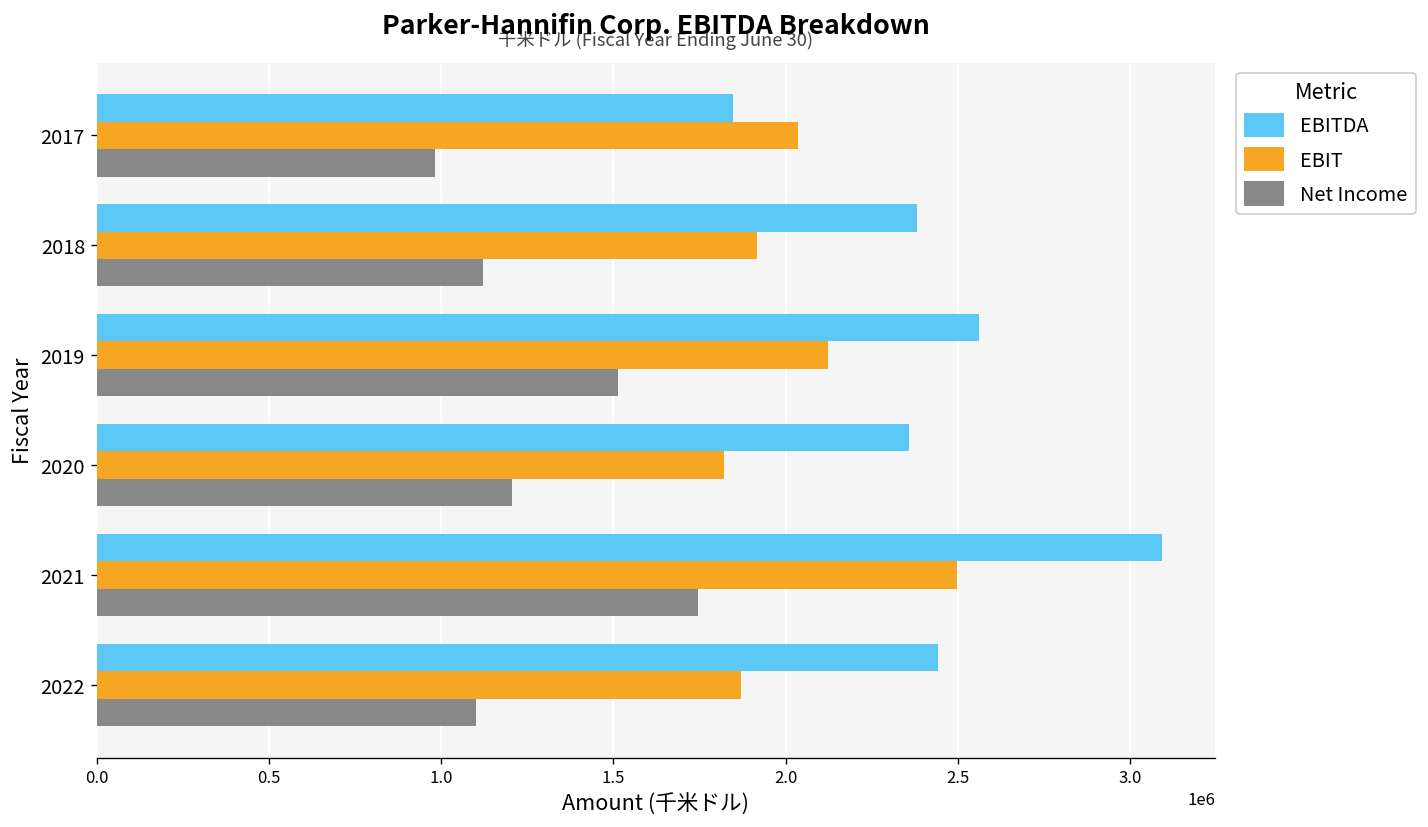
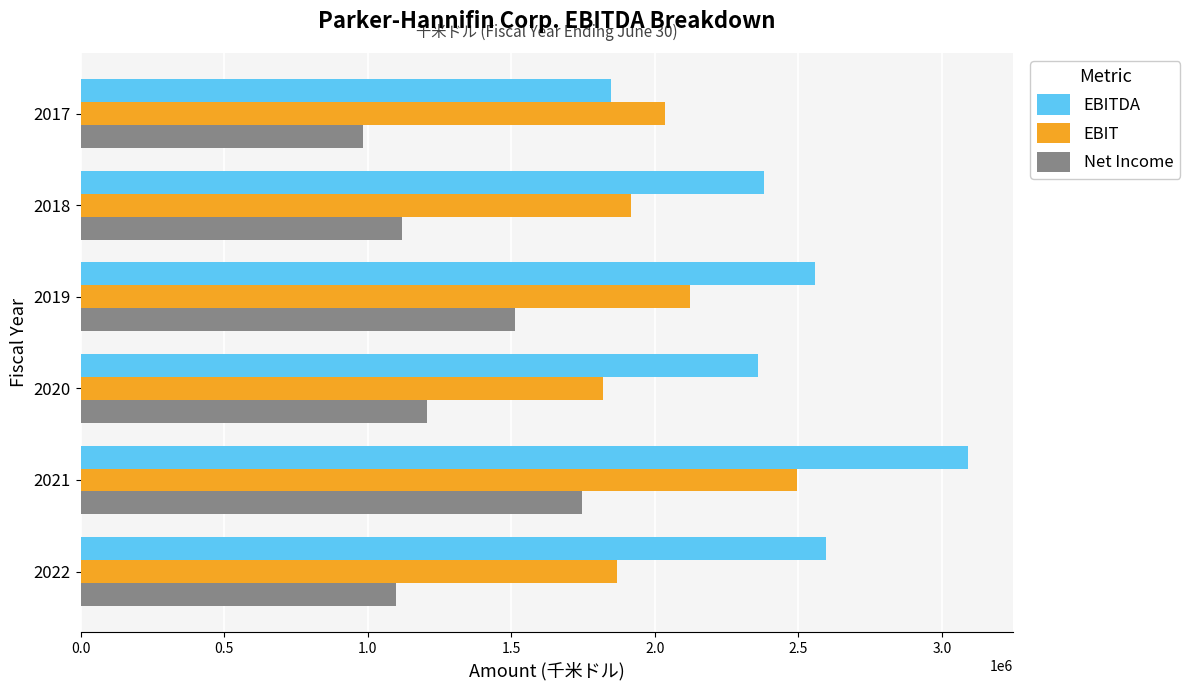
EBITDA, 2022: 2440000 -> 2600000
